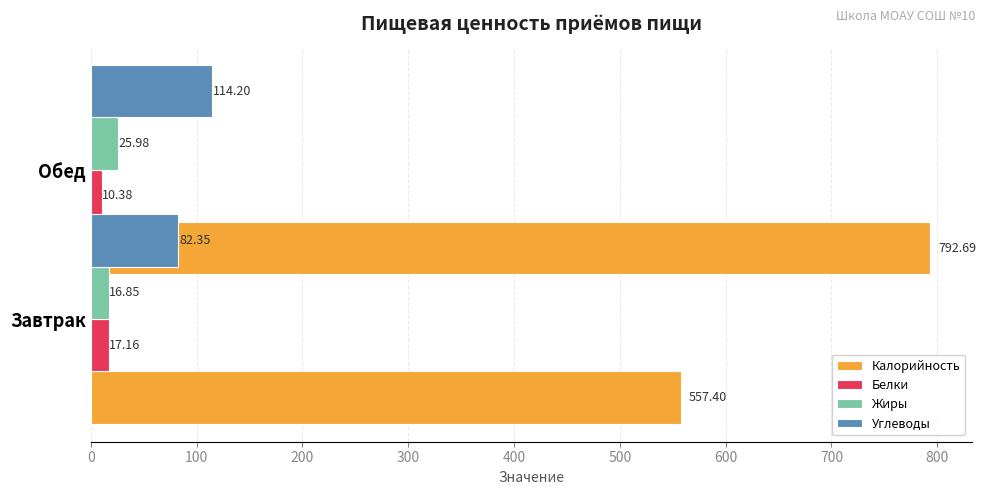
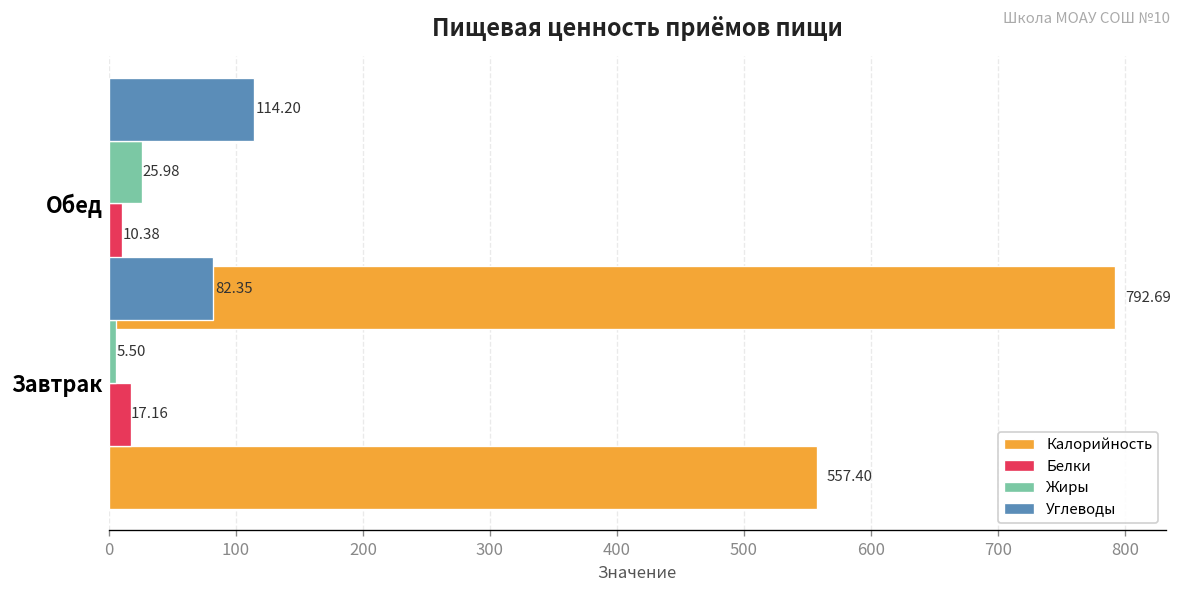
Жиры, Завтрак: 16.85 -> 5.50
